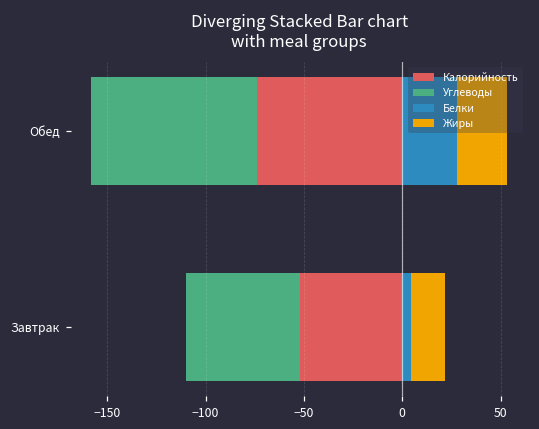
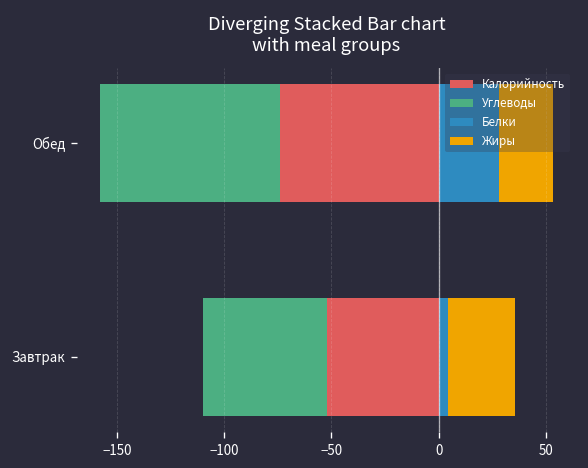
Жиры, Завтрак: 17 -> 31
